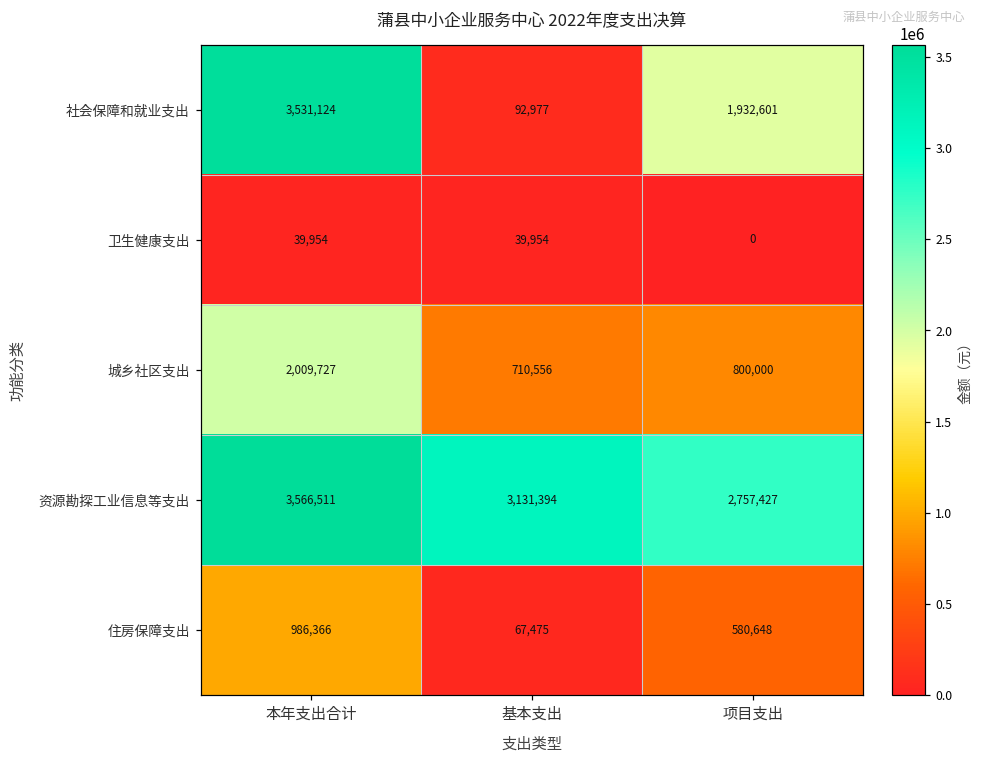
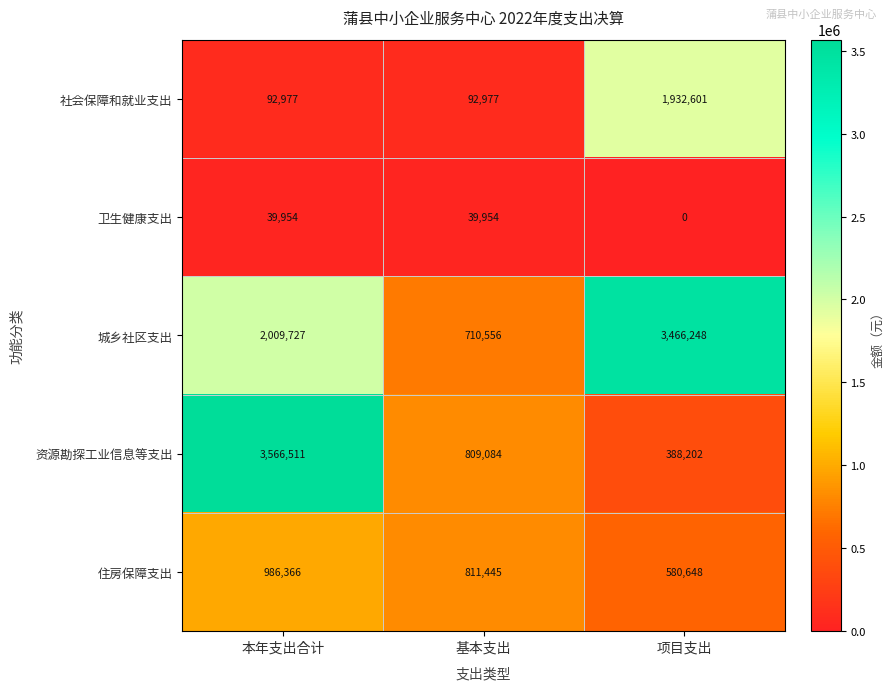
社会保障和就业支出, 本年支出合计: 3,531,124 -> 92,977
城乡社区支出, 项目支出: 800,000 -> 3,466,248
资源勘探工业信息等支出, 基本支出: 3,131,394 -> 809,084
资源勘探工业信息等支出, 项目支出: 2,757,427 -> 388,202
住房保障支出, 基本支出: 67,475 -> 811,445
